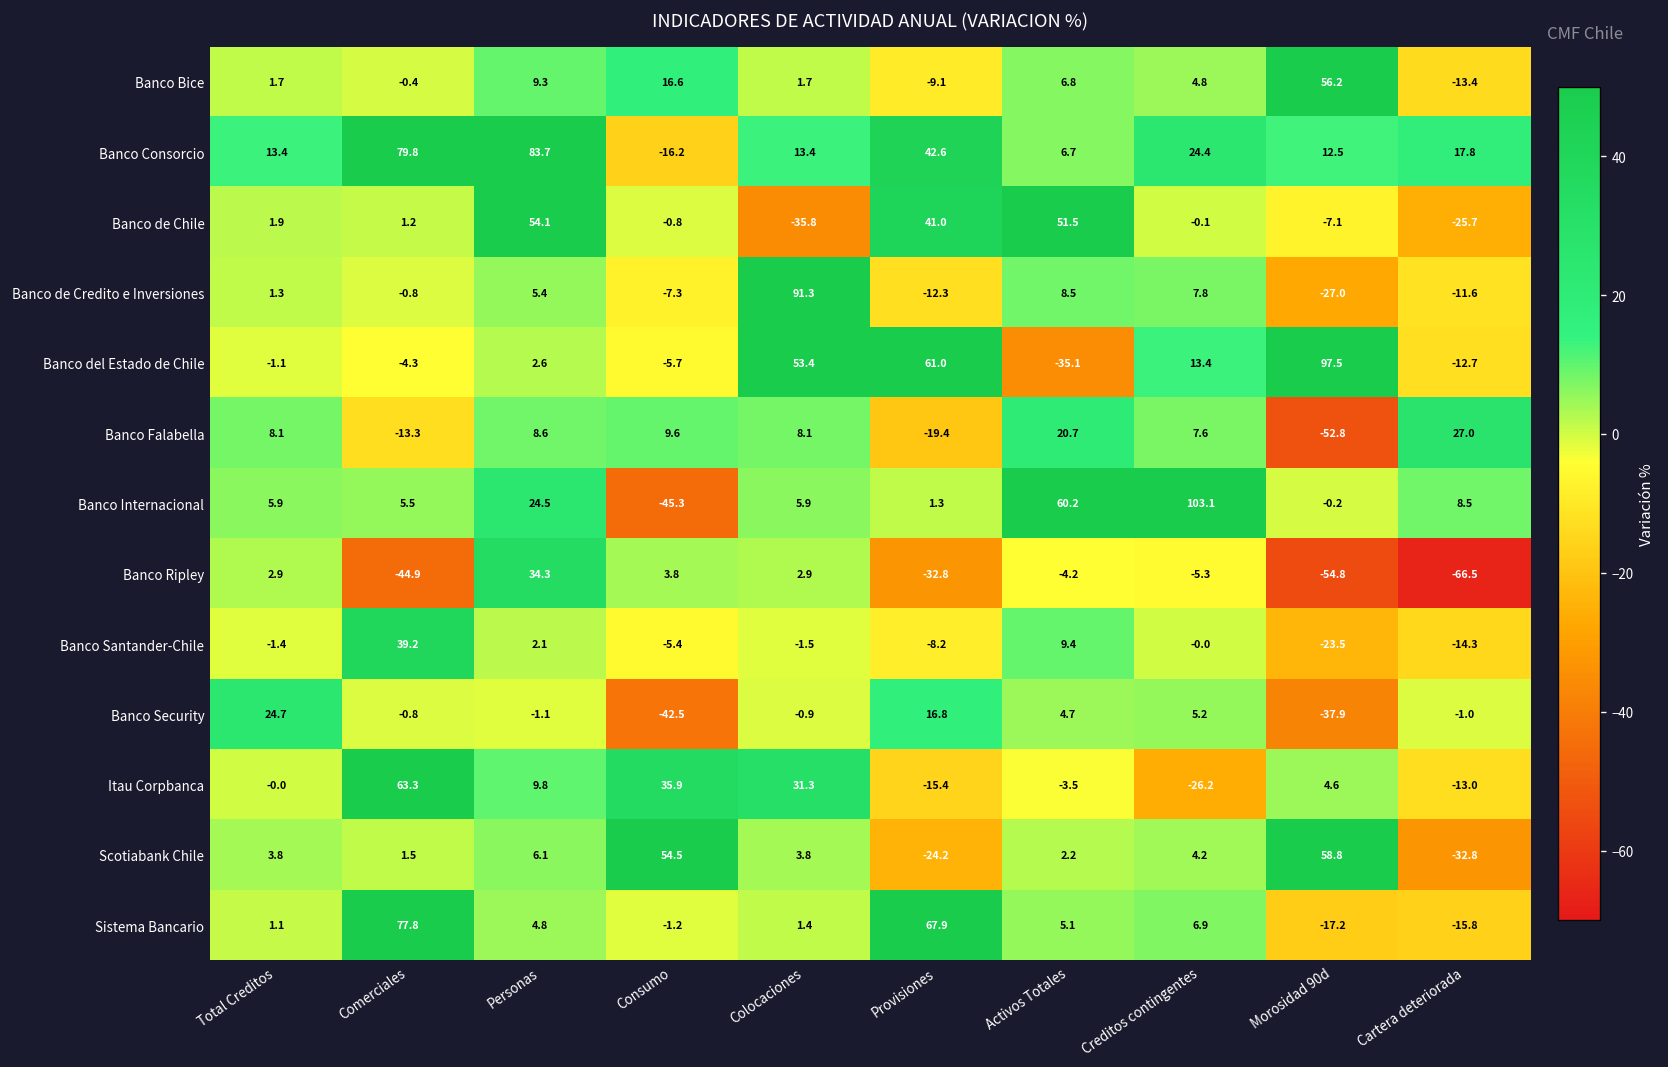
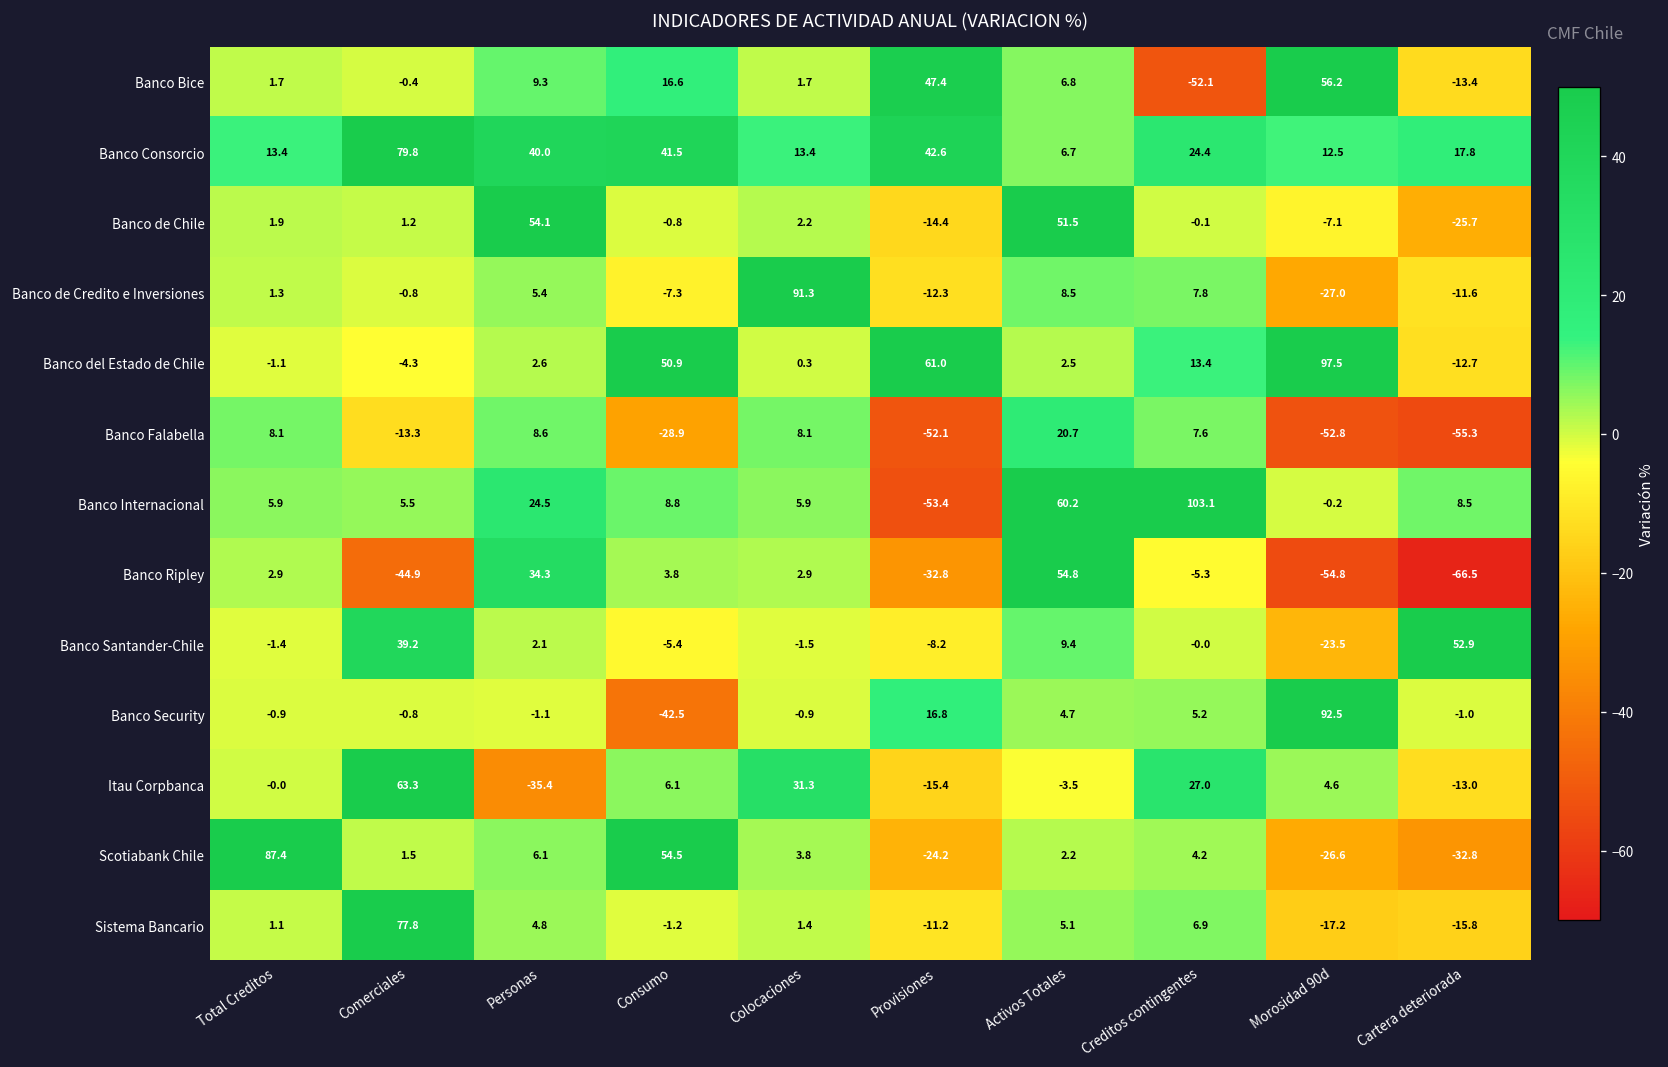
Banco Bice, Provisiones: -9.1 -> 47.4
Banco Bice, Creditos contingentes: 4.8 -> -52.1
Banco Consorcio, Personas: 83.7 -> 40.0
Banco Consorcio, Consumo: -16.2 -> 41.5
Banco de Chile, Colocaciones: -35.8 -> 2.2
Banco de Chile, Provisiones: 41.0 -> -14.4
Banco del Estado de Chile, Consumo: -5.7 -> 50.9
Banco del Estado de Chile, Colocaciones: 53.4 -> 0.3
Banco del Estado de Chile, Activos Totales: -35.1 -> 2.5
Banco Falabella, Consumo: 9.6 -> -28.9
Banco Falabella, Provisiones: -19.4 -> -52.1
Banco Falabella, Cartera deteriorada: 27.0 -> -55.3
Banco Internacional, Consumo: -45.3 -> 8.8
Banco Internacional, Provisiones: 1.3 -> -53.4
Banco Ripley, Activos Totales: -4.2 -> 54.8
Banco Santander-Chile, Cartera deteriorada: -14.3 -> 52.9
Banco Security, Total Creditos: 24.7 -> -0.9
Banco Security, Morosidad 90d: -37.9 -> 92.5
Itau Corpbanca, Personas: 9.8 -> -35.4
Itau Corpbanca, Consumo: 35.9 -> 6.1
Itau Corpbanca, Creditos contingentes: -26.2 -> 27.0
Scotiabank Chile, Total Creditos: 3.8 -> 87.4
Scotiabank Chile, Morosidad 90d: 58.8 -> -26.6
Sistema Bancario, Provisiones: 67.9 -> -11.2
